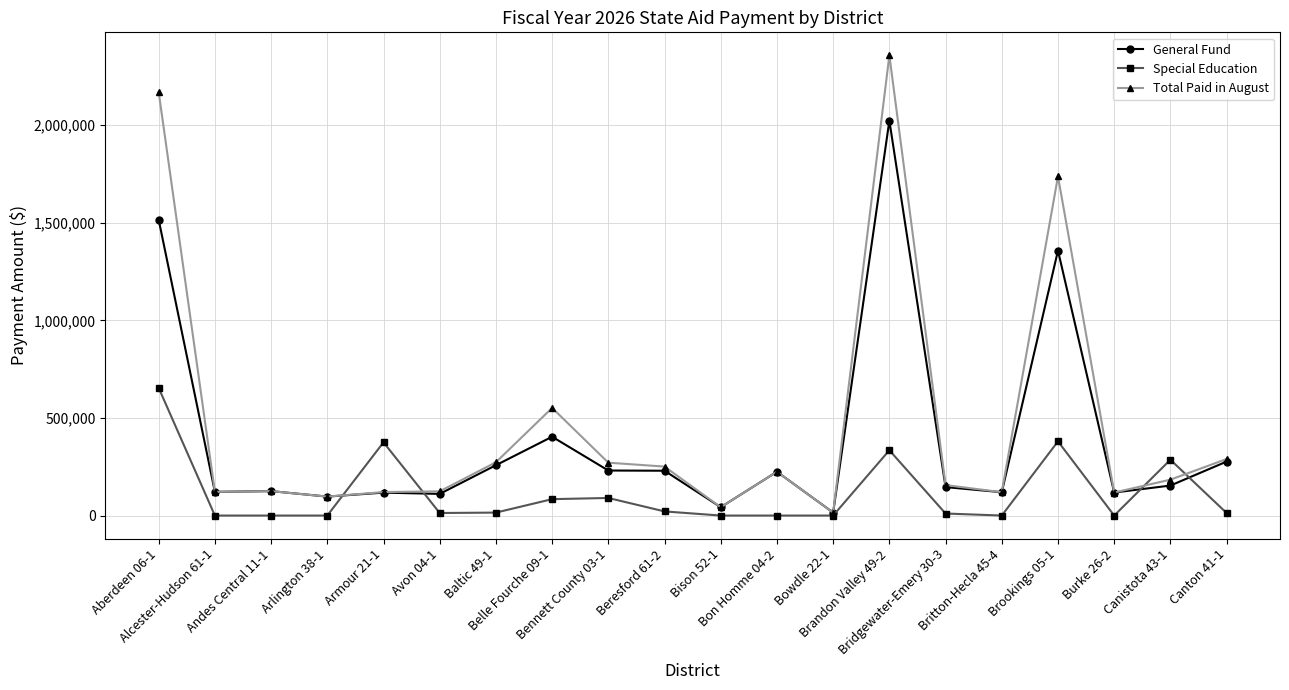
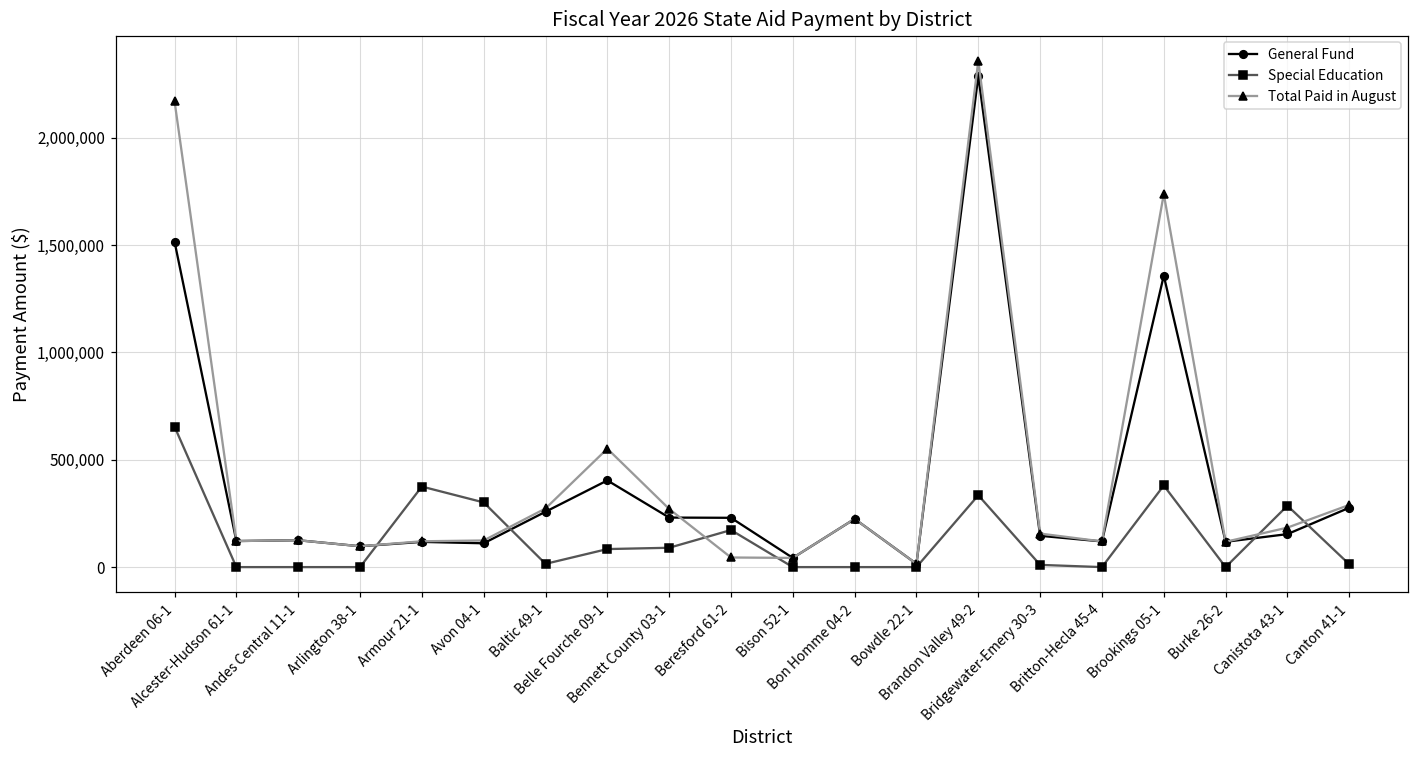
Special Education, Avon 04-1: 10,000 -> 300,000
Special Education, Beresford 61-2: 20,000 -> 170,000
Total Paid in August, Beresford 61-2: 250,000 -> 40,000
General Fund, Brandon Valley 49-2: 2,020,000 -> 2,290,000
